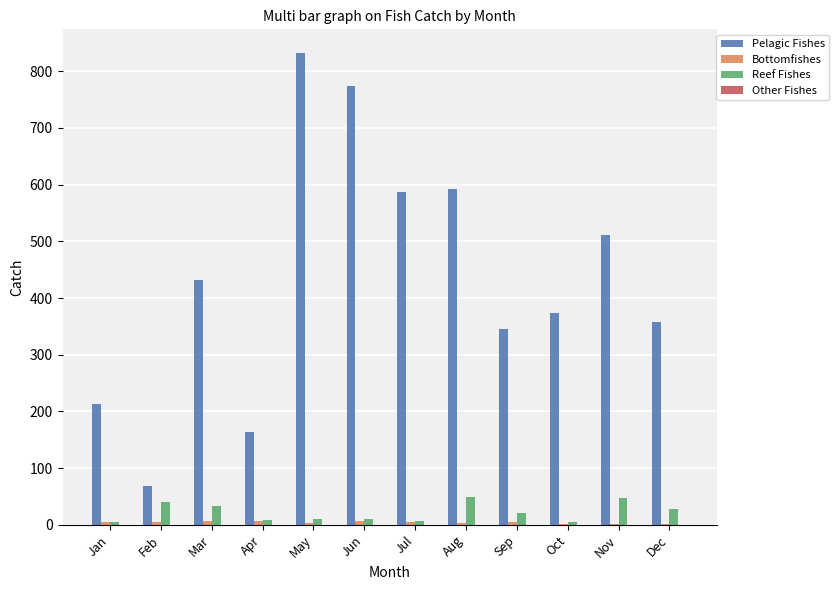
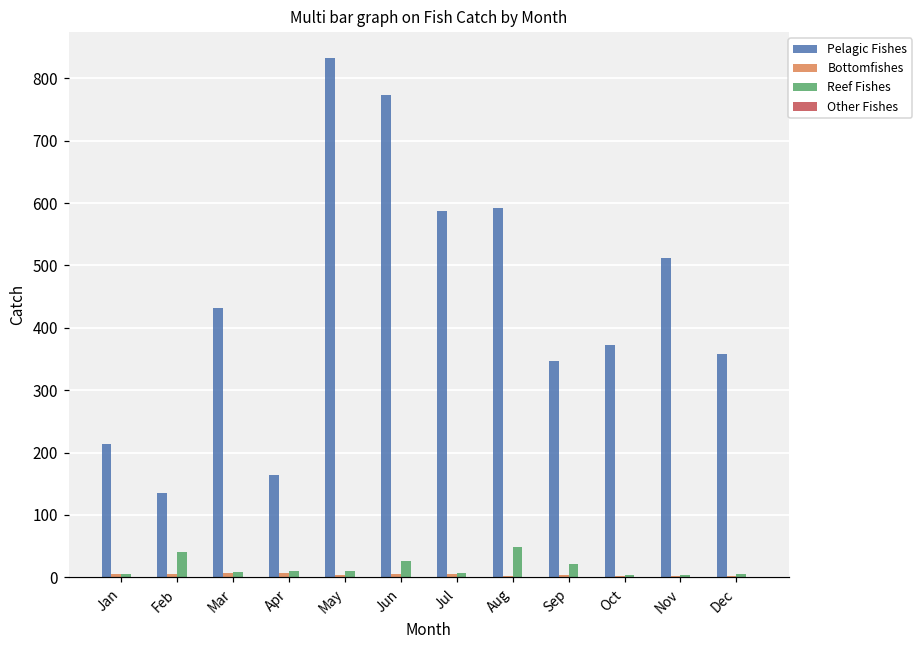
Pelagic Fishes, Feb: 70 -> 130
Reef Fishes, Mar: 30 -> 10
Reef Fishes, Jun: 10 -> 30
Reef Fishes, Nov: 50 -> 0
Reef Fishes, Dec: 30 -> 0
